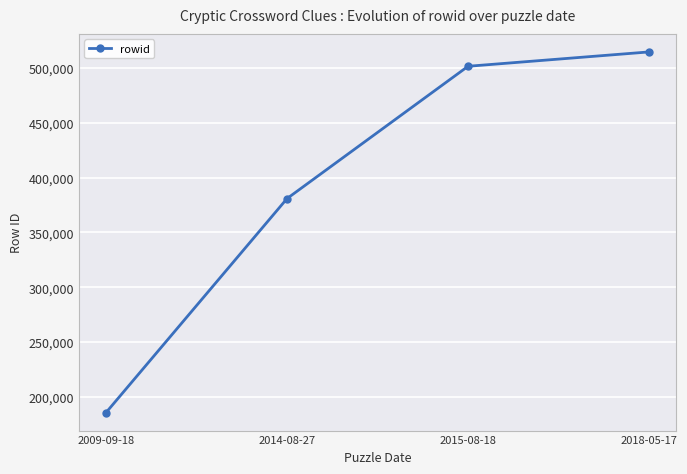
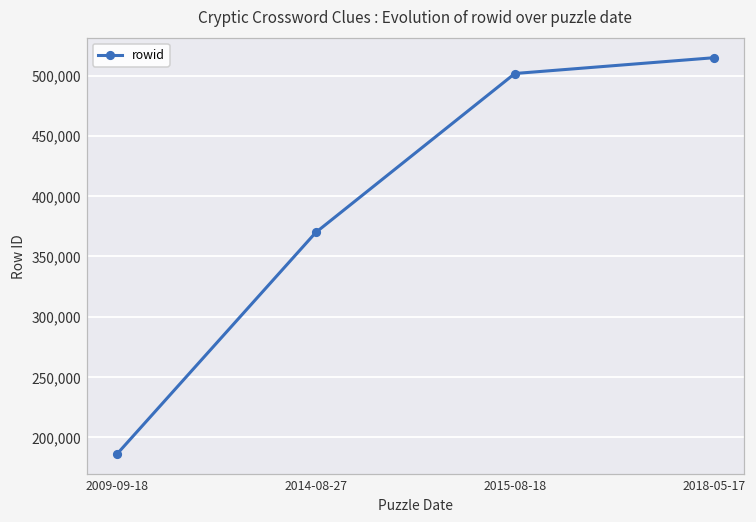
2014-08-27: 381,000 -> 370,000
